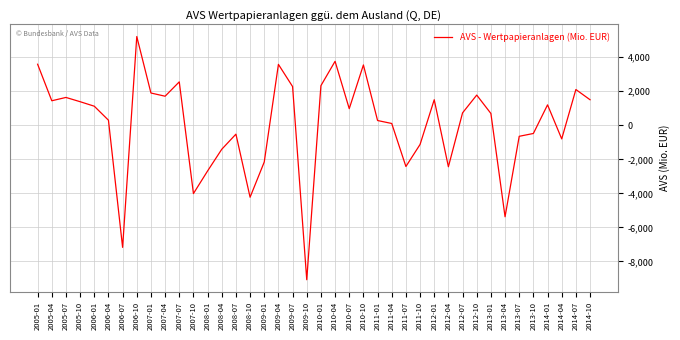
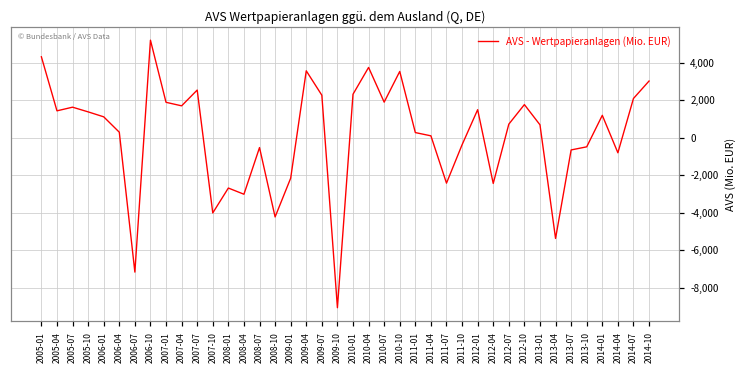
2005-01: 3,600 -> 4,300
2008-04: -1,400 -> -3,000
2010-07: 1,000 -> 1,900
2011-10: -1,100 -> -400
2014-10: 1,500 -> 3,000
